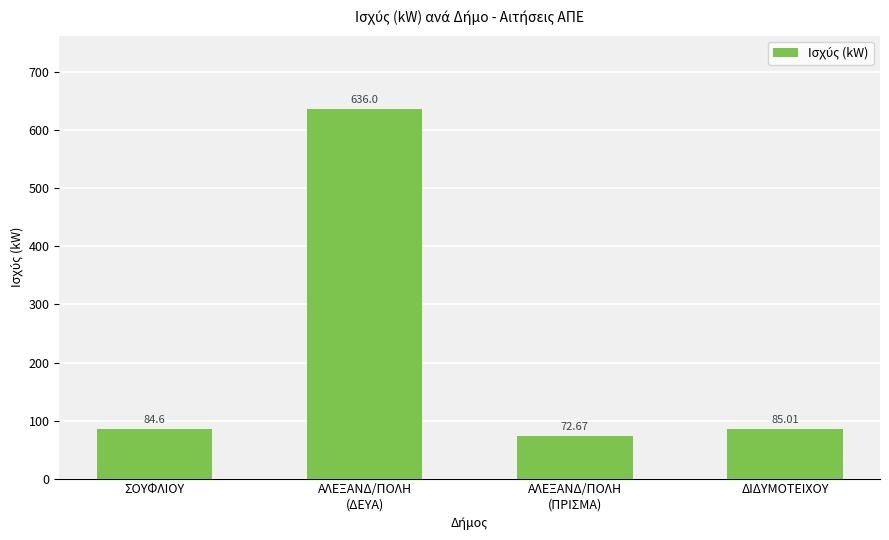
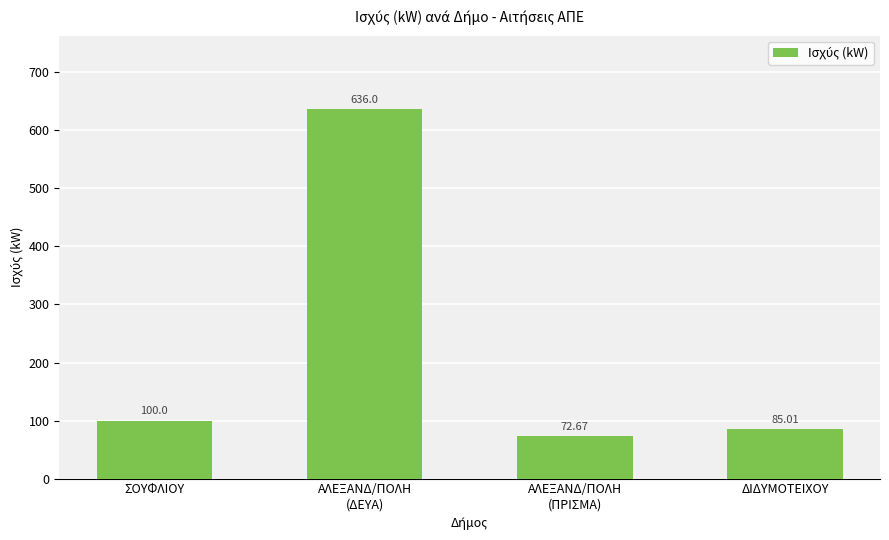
ΣΟΥΦΛΙΟΥ: 84.6 -> 100.0
